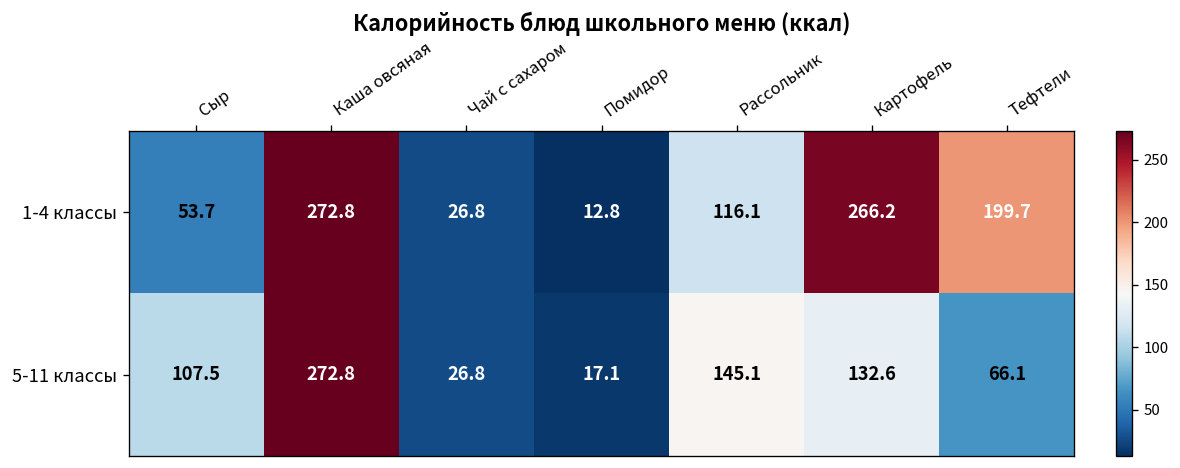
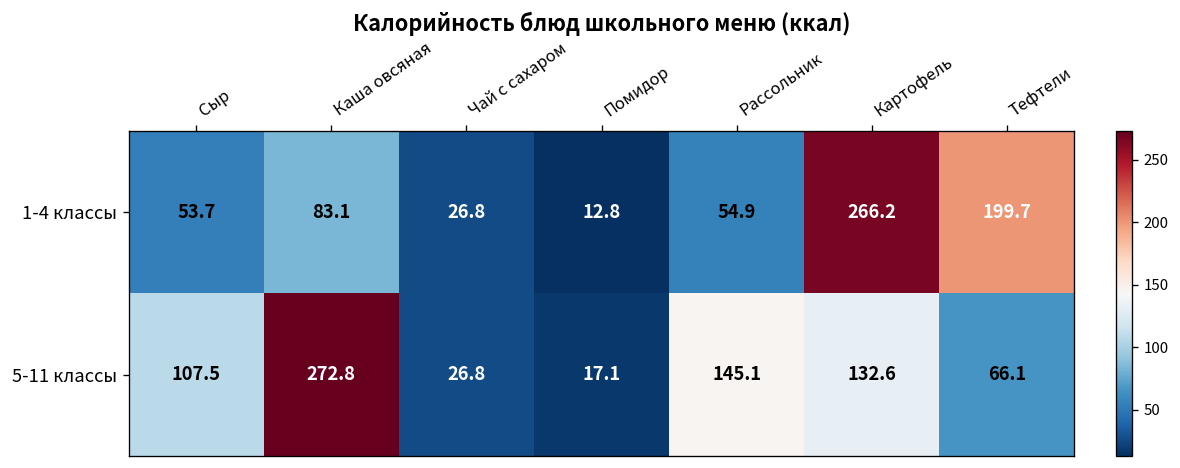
1-4 классы, Каша овсяная: 272.8 -> 83.1
1-4 классы, Рассольник: 116.1 -> 54.9
